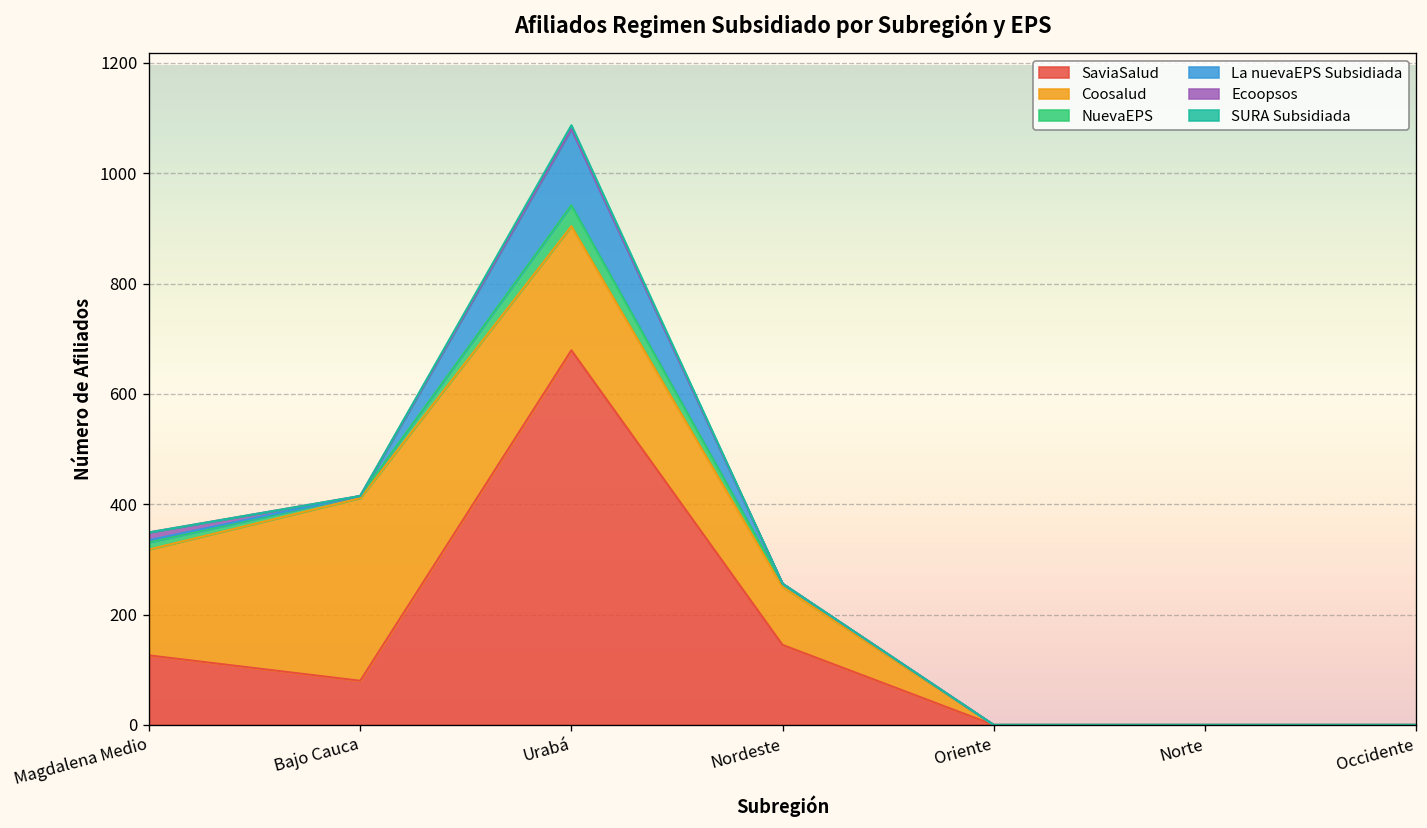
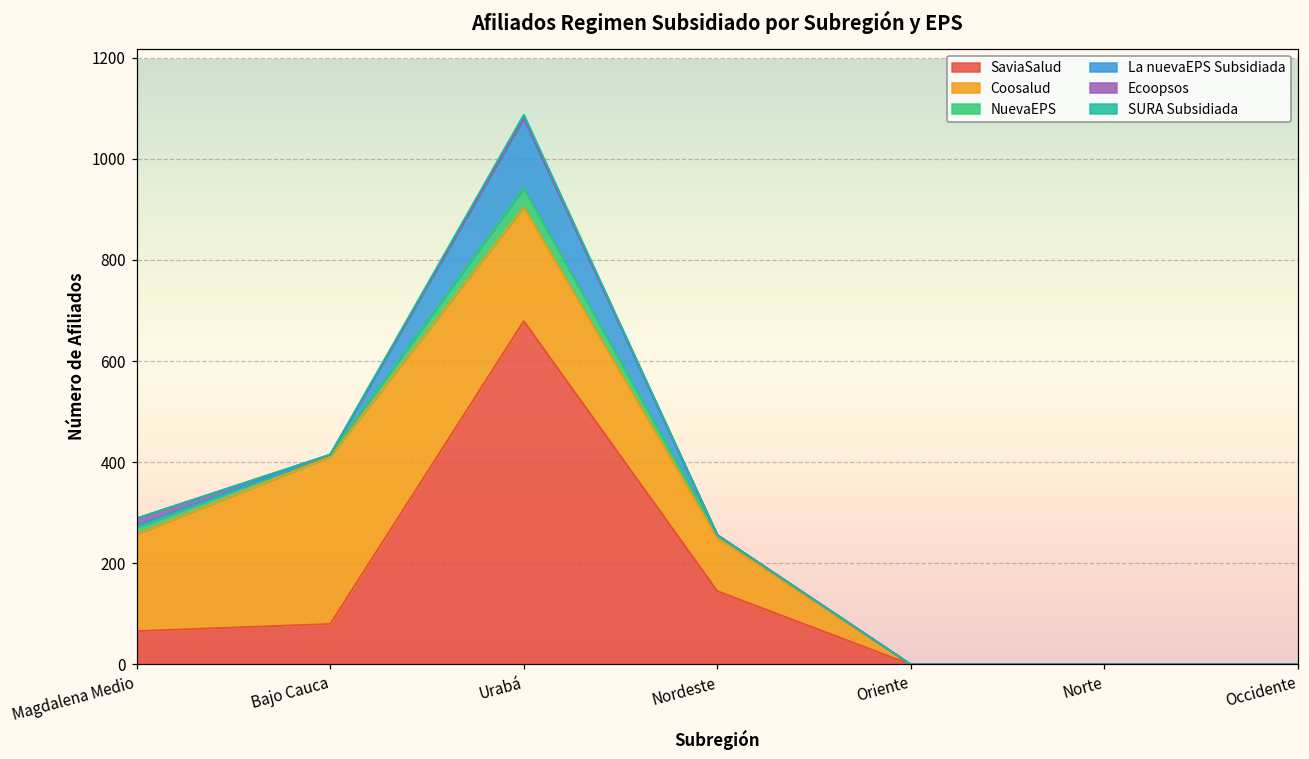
SaviaSalud, Magdalena Medio: 130 -> 70
